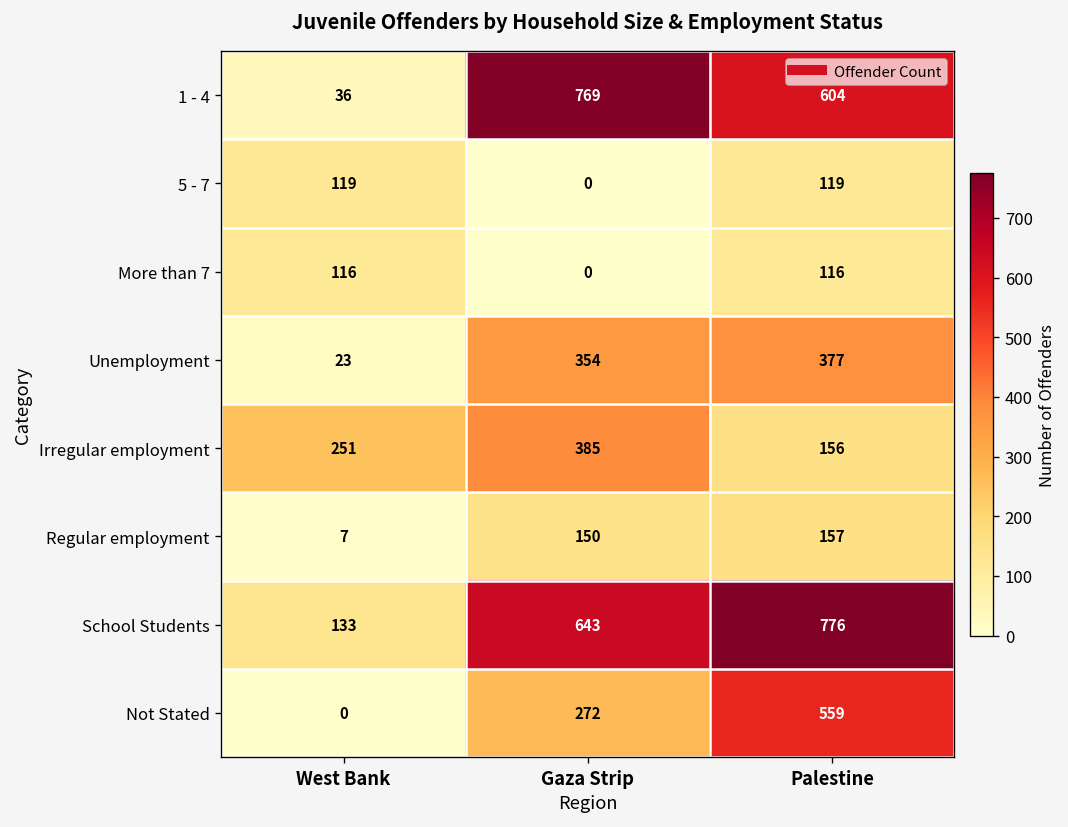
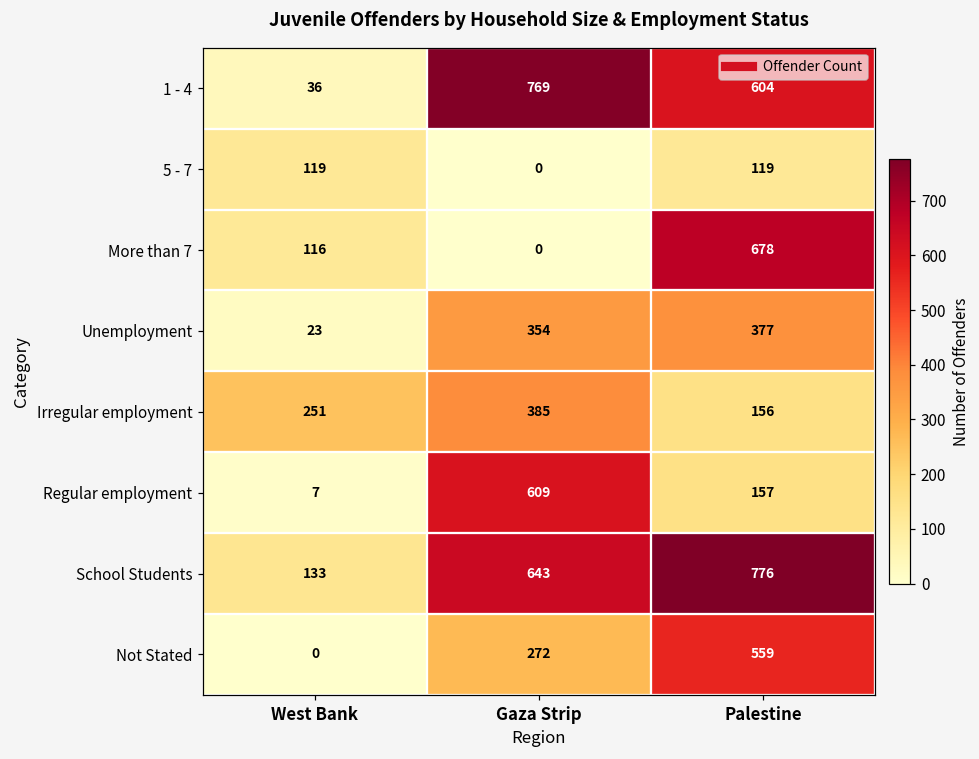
More than 7, Palestine: 116 -> 678
Regular employment, Gaza Strip: 150 -> 609
